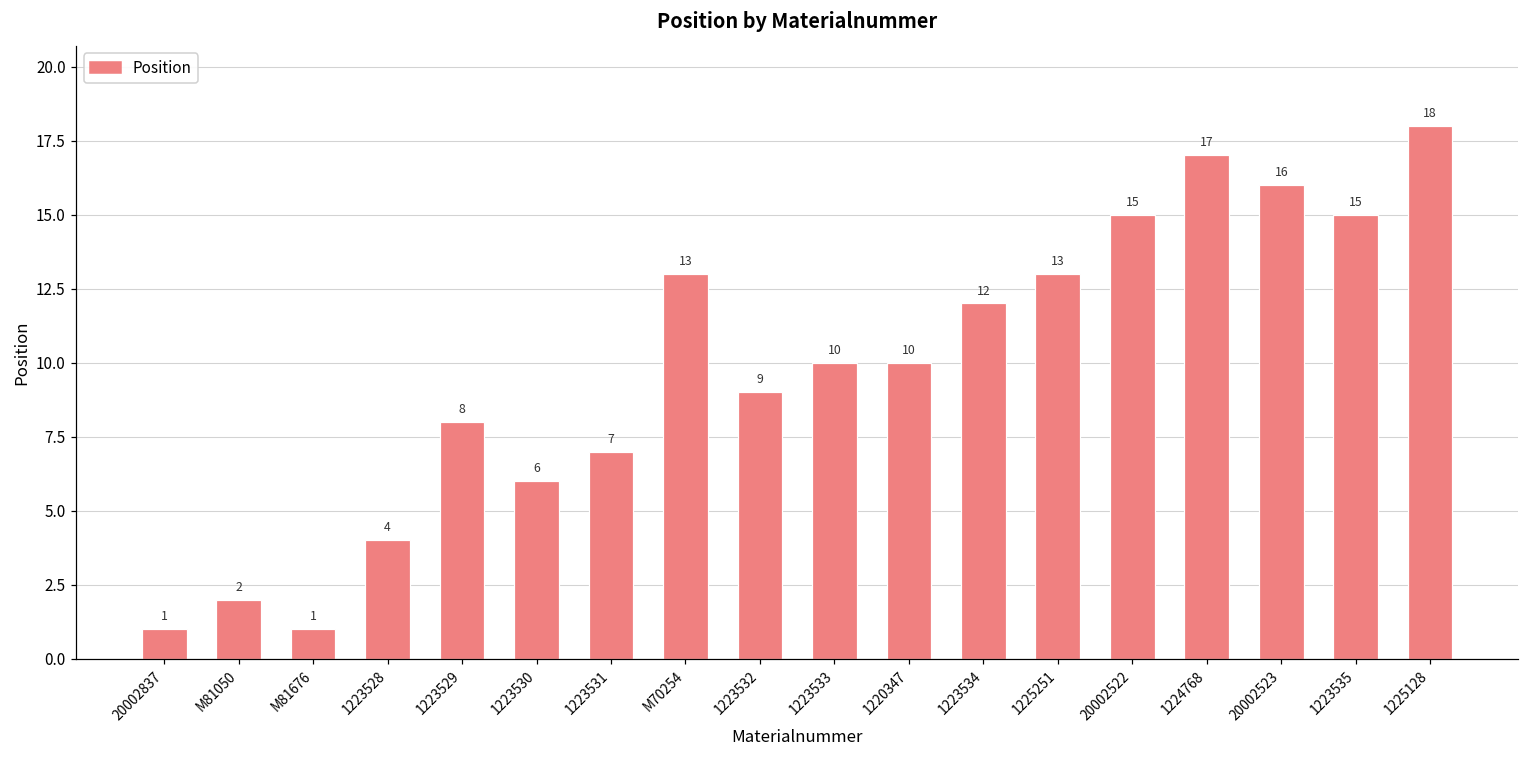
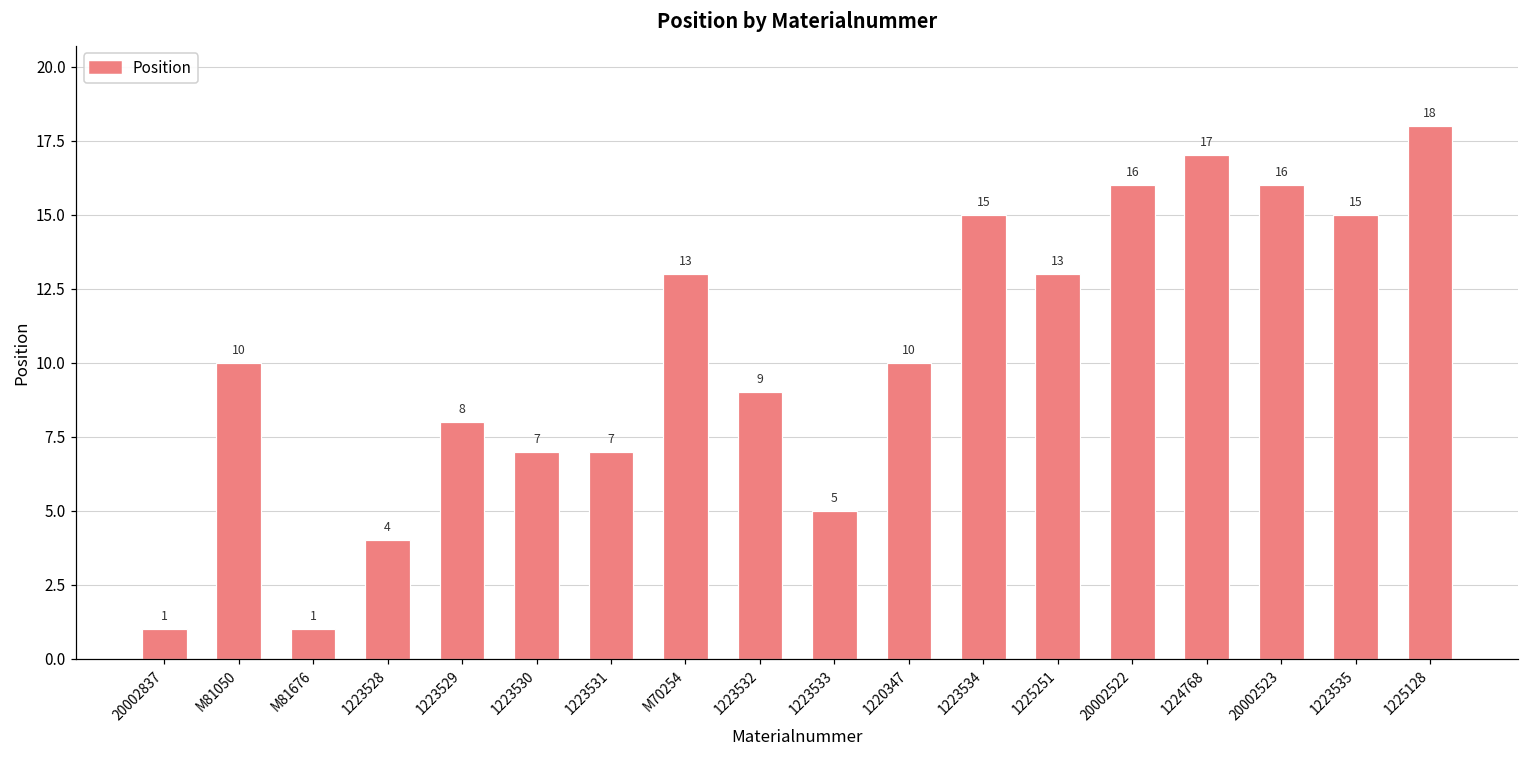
M81050: 2 -> 10
1223530: 6 -> 7
1223533: 10 -> 5
1223534: 12 -> 15
20002522: 15 -> 16
